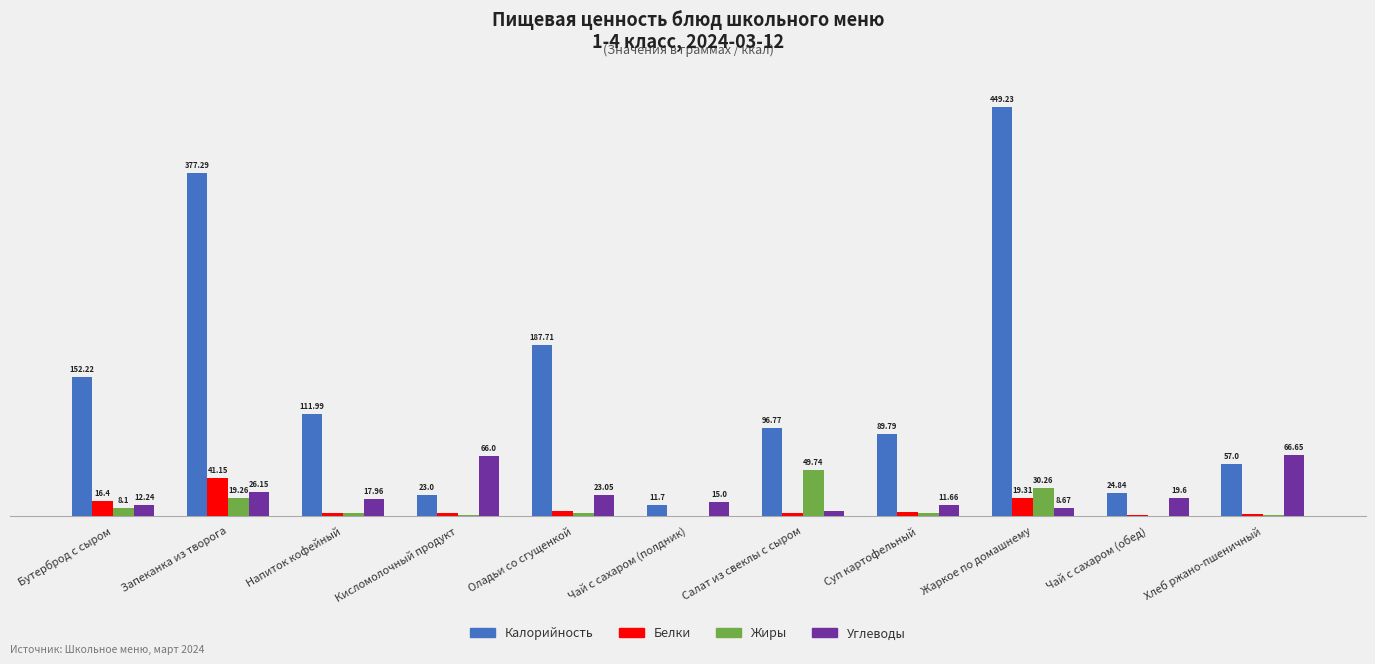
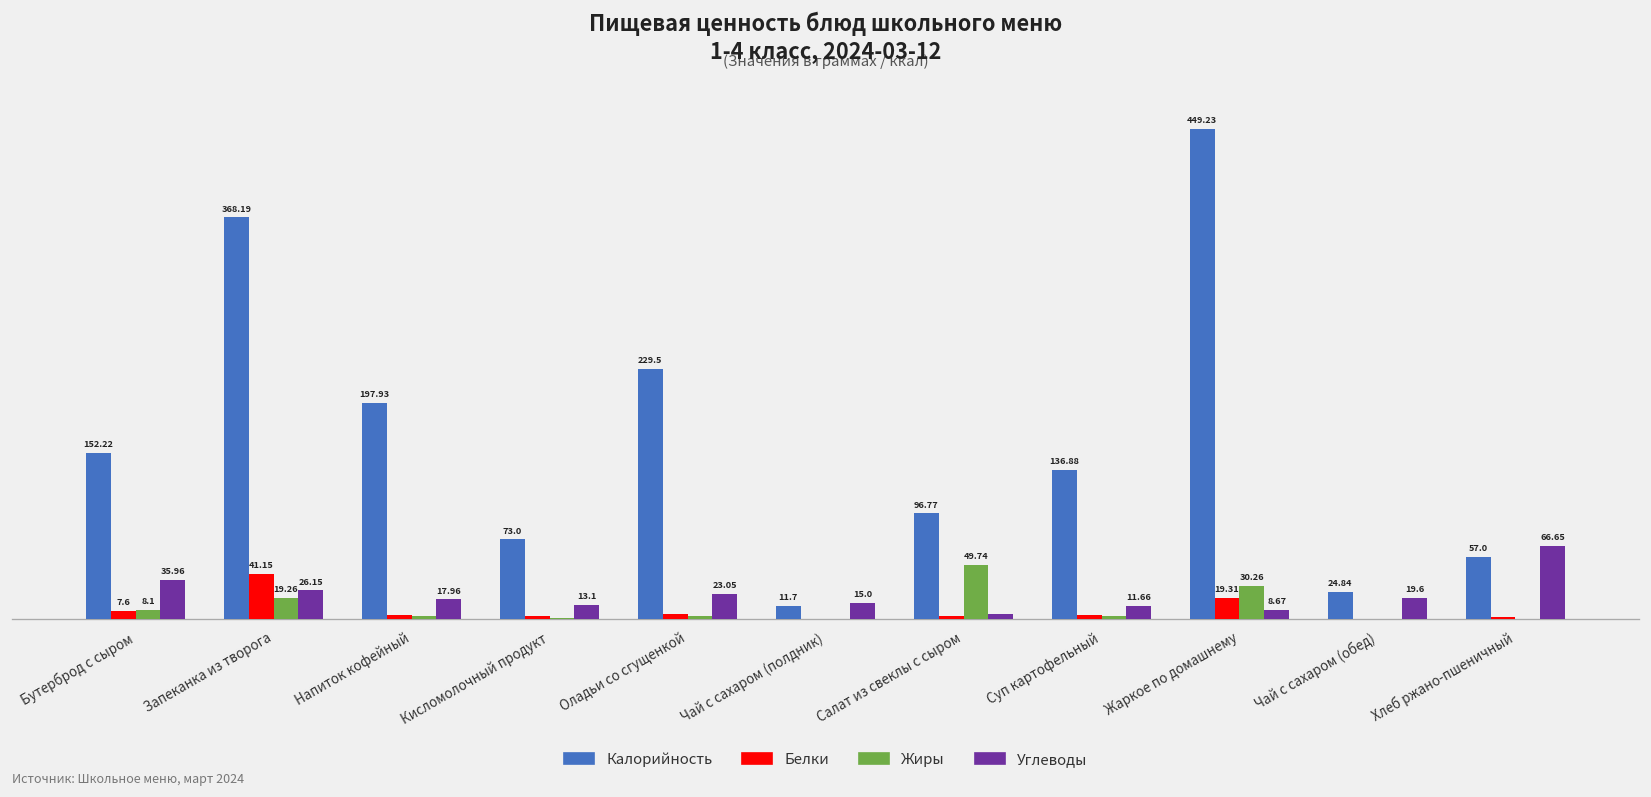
Белки, Бутерброд с сыром: 16.4 -> 7.6
Углеводы, Бутерброд с сыром: 12.24 -> 35.96
Калорийность, Запеканка из творога: 377.29 -> 368.19
Калорийность, Напиток кофейный: 111.99 -> 197.93
Калорийность, Кисломолочный продукт: 23.0 -> 73.0
Углеводы, Кисломолочный продукт: 66.0 -> 13.1
Калорийность, Оладьи со сгущенкой: 187.71 -> 229.5
Калорийность, Суп картофельный: 89.79 -> 136.88
